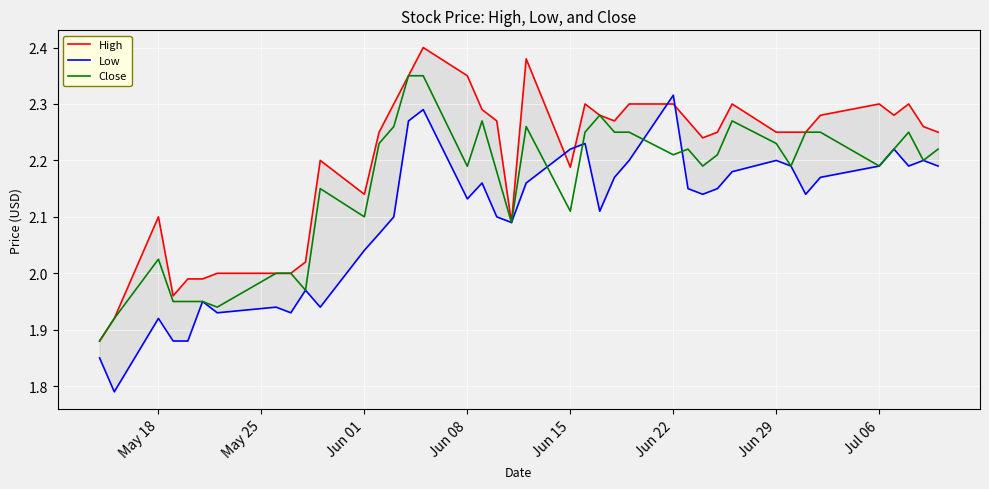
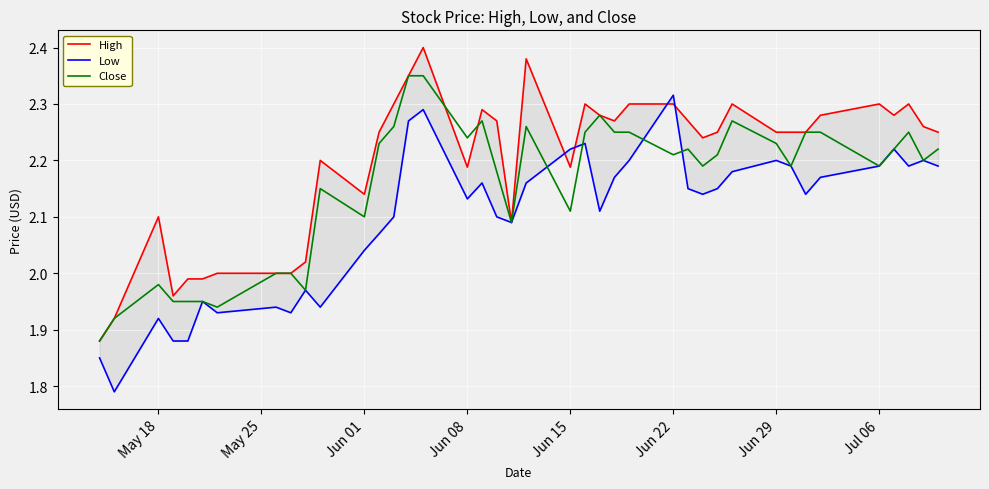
Close, May 18: 2.02 -> 1.98
High, Jun 08: 2.35 -> 2.19
Close, Jun 08: 2.19 -> 2.24
